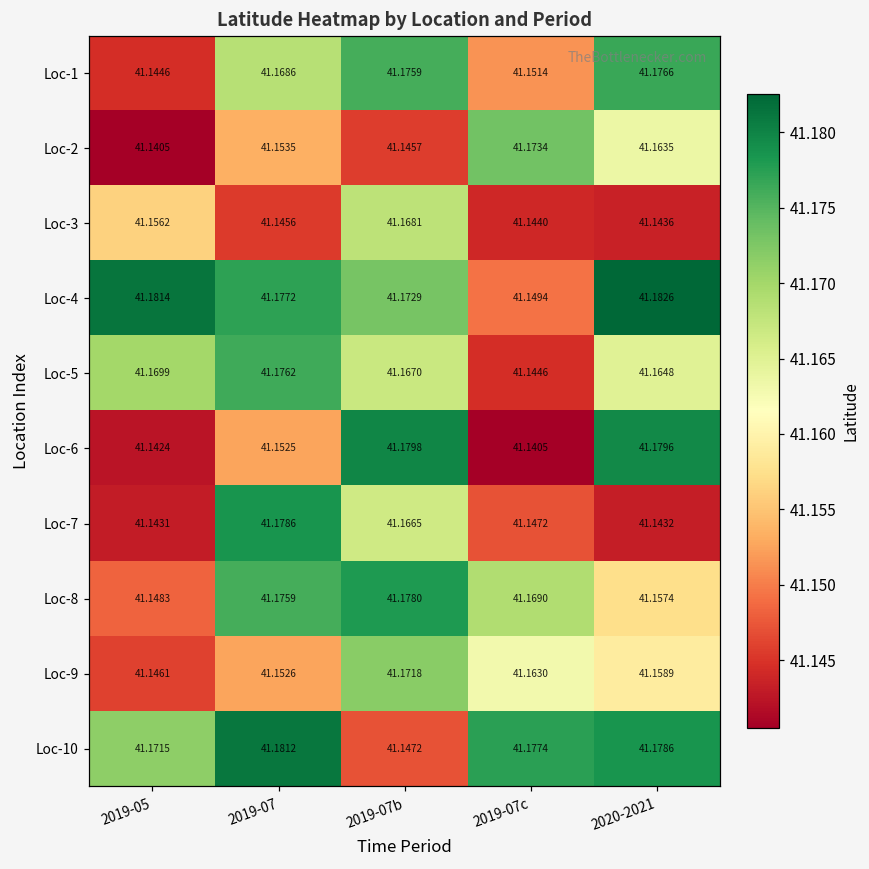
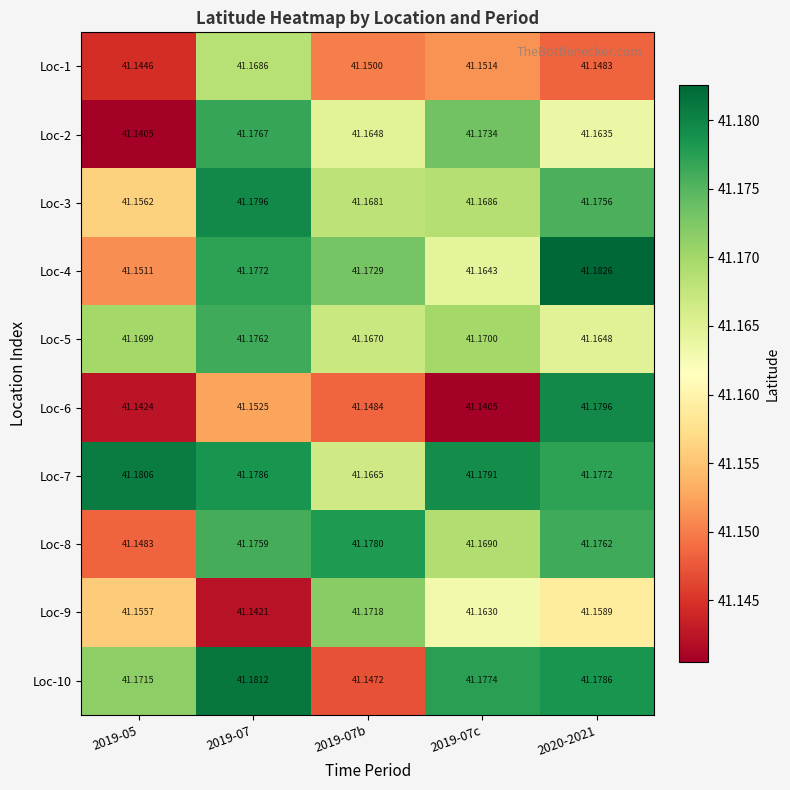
Loc-1, 2019-07b: 41.1759 -> 41.1500
Loc-1, 2020-2021: 41.1766 -> 41.1483
Loc-2, 2019-07: 41.1535 -> 41.1767
Loc-2, 2019-07b: 41.1457 -> 41.1648
Loc-3, 2019-07: 41.1456 -> 41.1796
Loc-3, 2019-07c: 41.1440 -> 41.1686
Loc-3, 2020-2021: 41.1436 -> 41.1756
Loc-4, 2019-05: 41.1814 -> 41.1511
Loc-4, 2019-07c: 41.1494 -> 41.1643
Loc-5, 2019-07c: 41.1446 -> 41.1700
Loc-6, 2019-07b: 41.1798 -> 41.1484
Loc-7, 2019-05: 41.1431 -> 41.1806
Loc-7, 2019-07c: 41.1472 -> 41.1791
Loc-7, 2020-2021: 41.1432 -> 41.1772
Loc-8, 2020-2021: 41.1574 -> 41.1762
Loc-9, 2019-05: 41.1461 -> 41.1557
Loc-9, 2019-07: 41.1526 -> 41.1421
